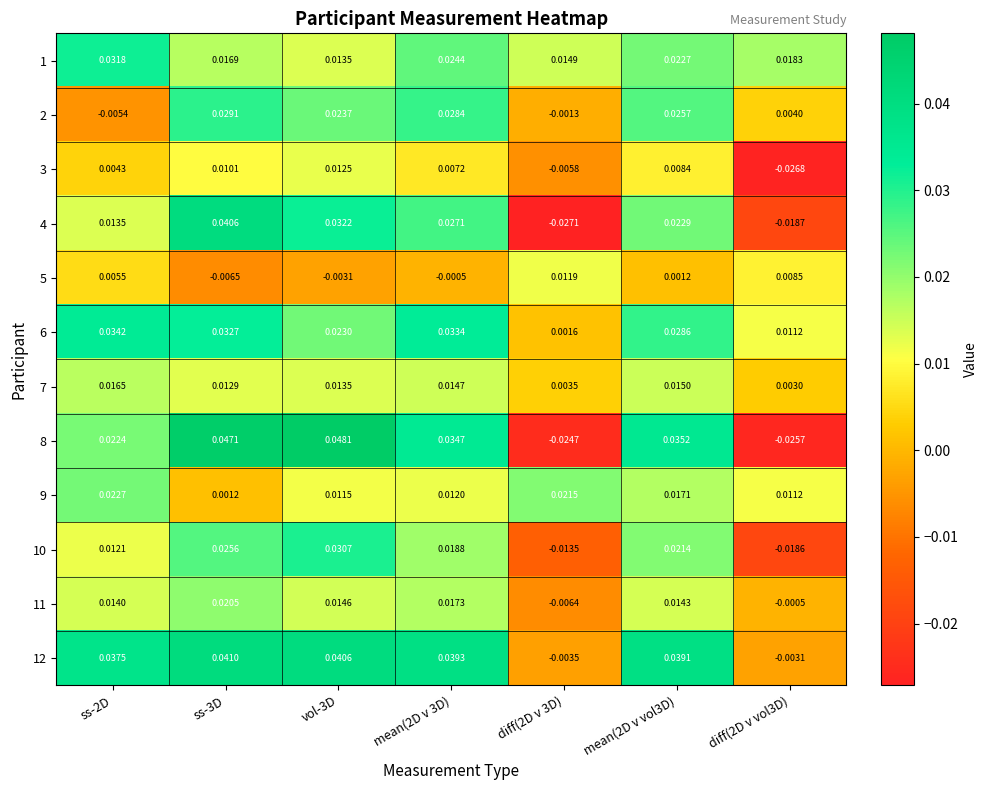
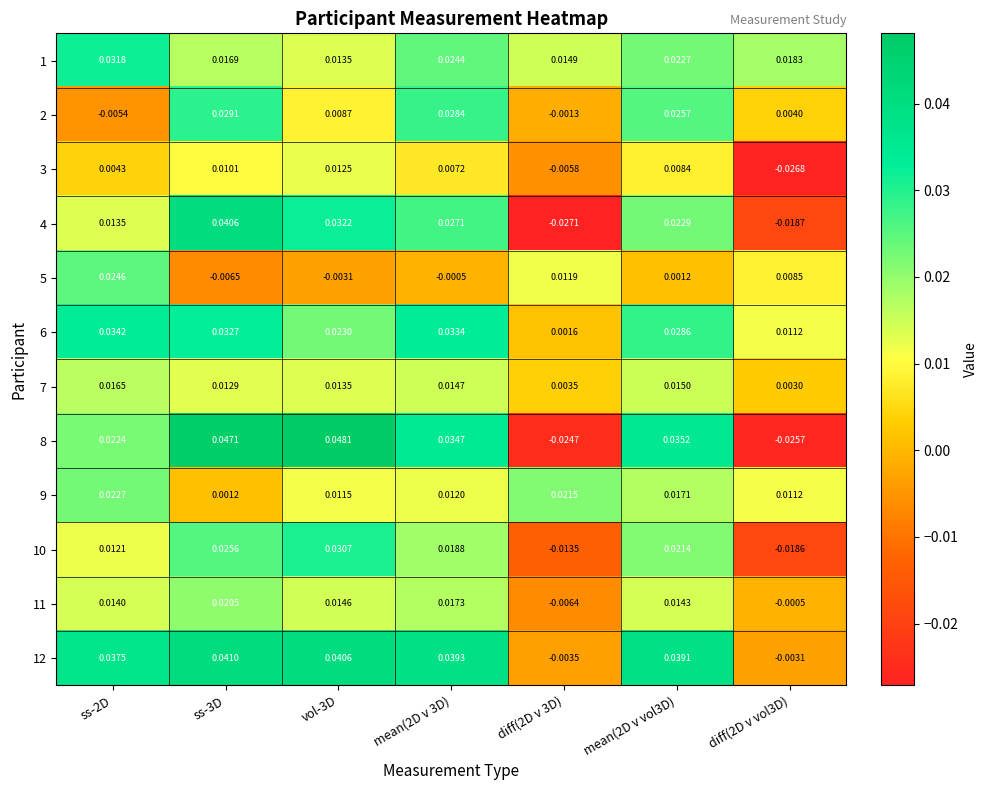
2, vol-3D: 0.0237 -> 0.0087
5, ss-2D: 0.0055 -> 0.0246
